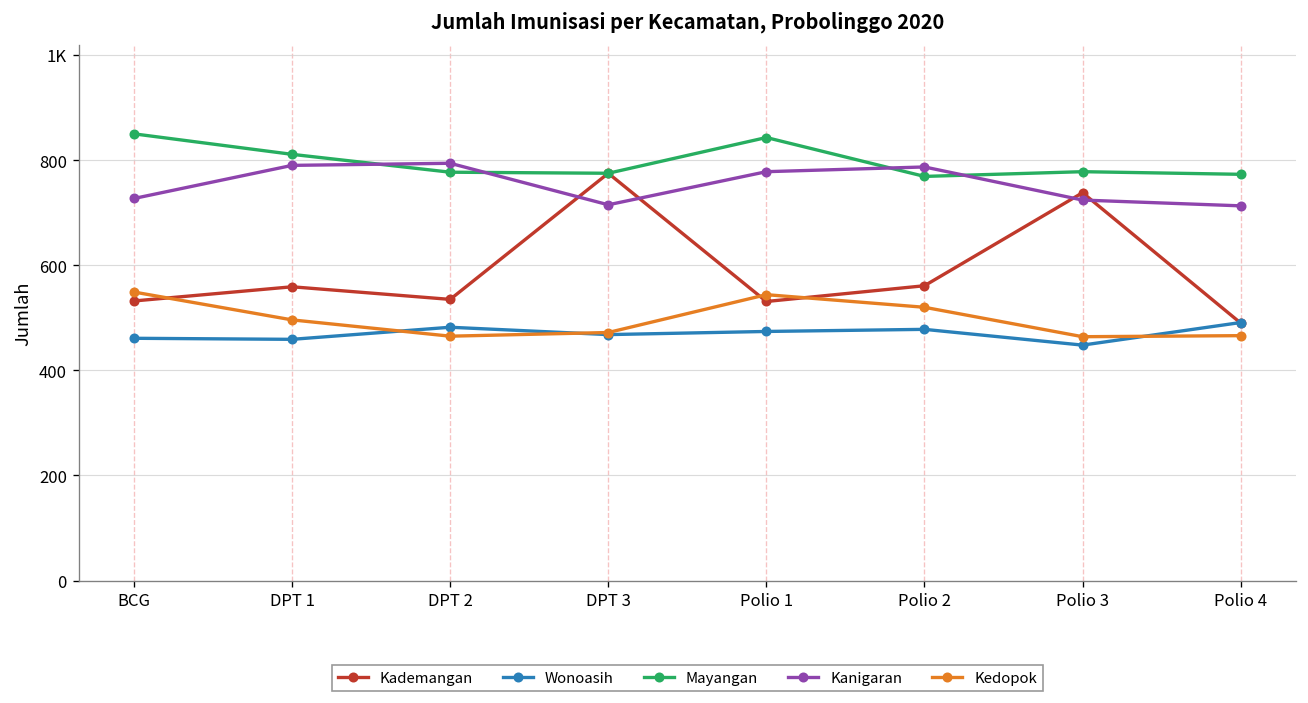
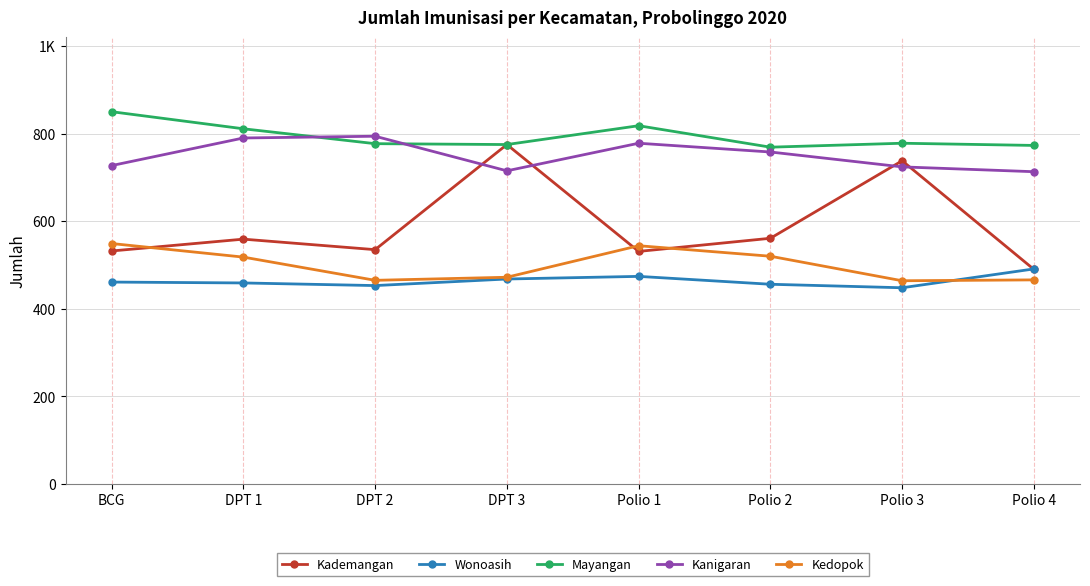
Kedopok, DPT 1: 500 -> 520
Wonoasih, DPT 2: 480 -> 450
Mayangan, Polio 1: 840 -> 820
Wonoasih, Polio 2: 480 -> 460
Kanigaran, Polio 2: 790 -> 760
